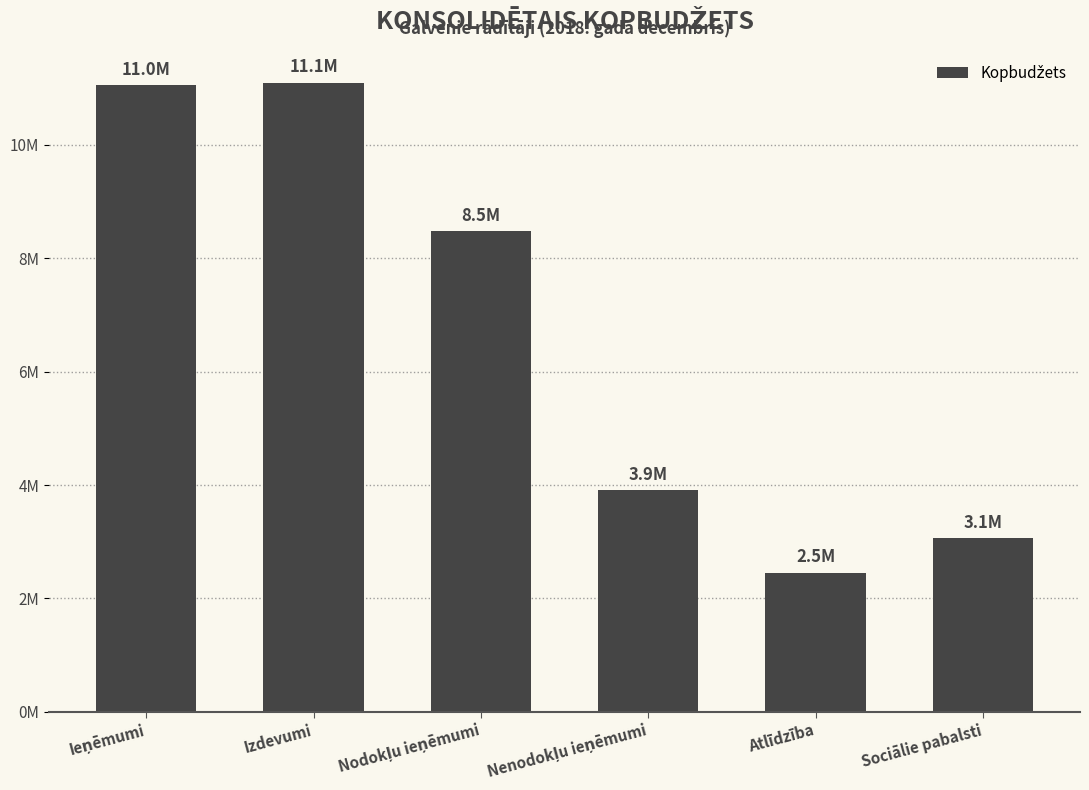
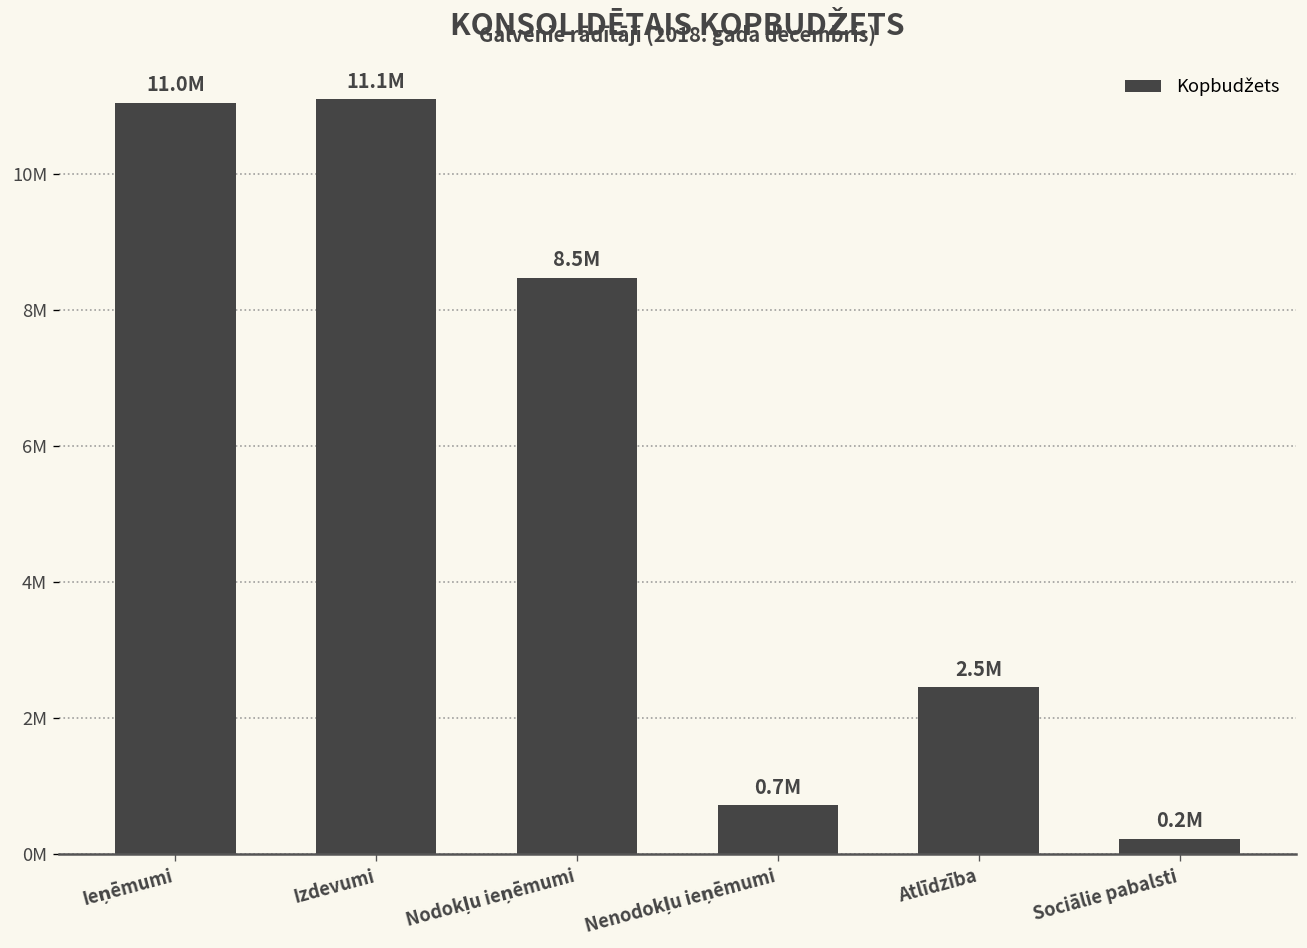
Nenodokļu ieņēmumi: 3.9M -> 0.7M
Sociālie pabalsti: 3.1M -> 0.2M
